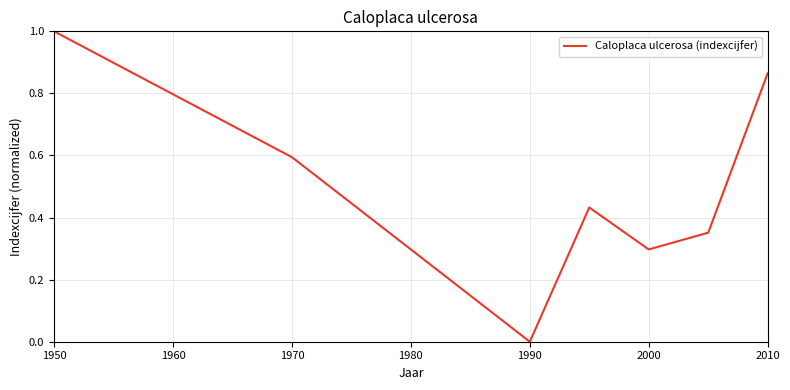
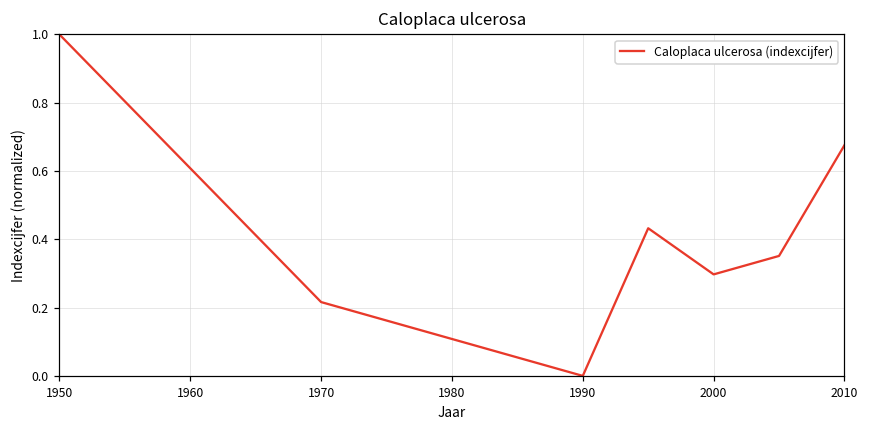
1970: 0.59 -> 0.22
2010: 0.86 -> 0.68
